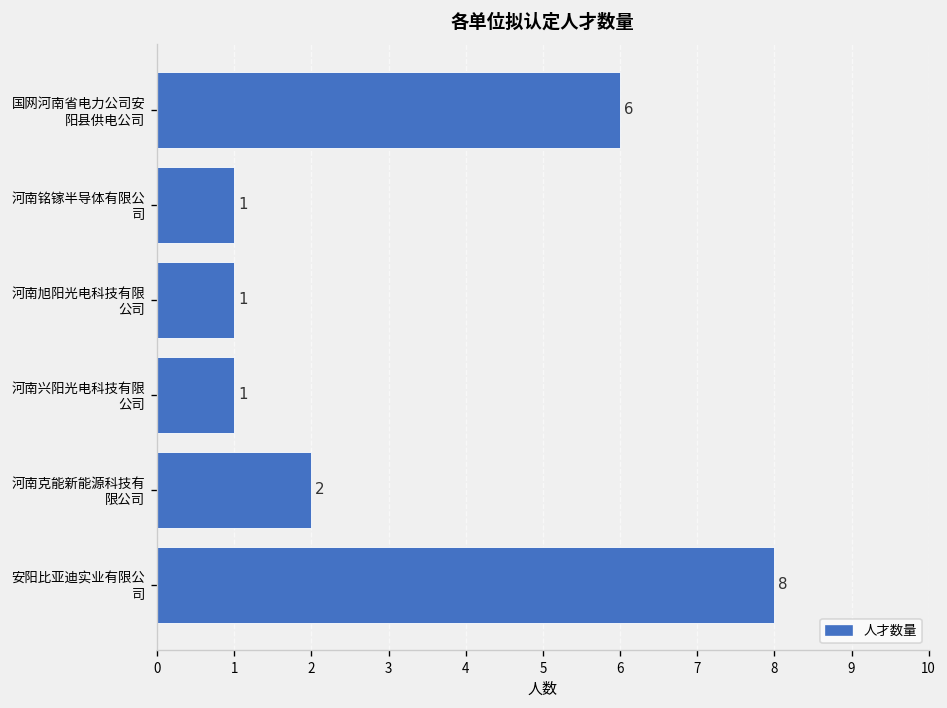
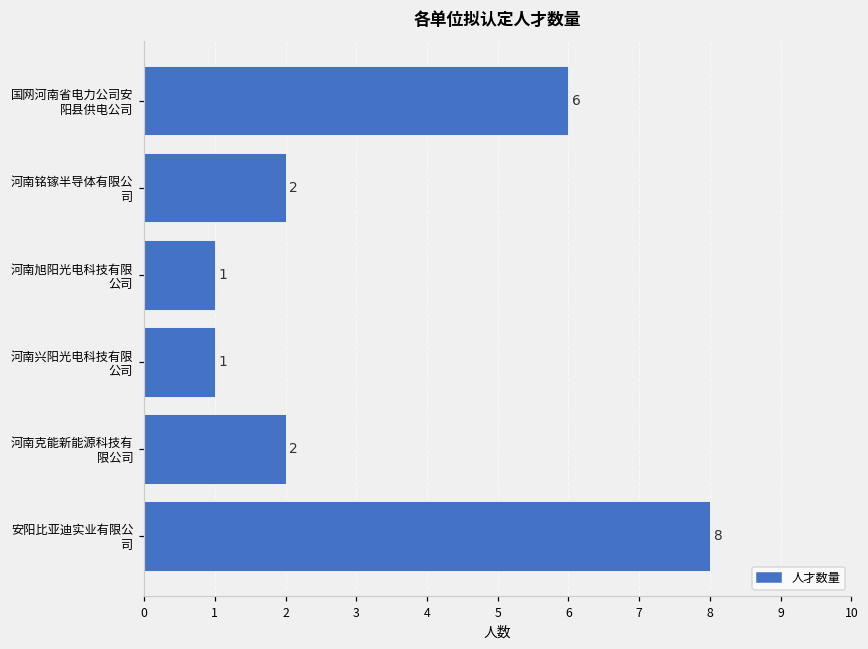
河南铭镓半导体有限公 司: 1 -> 2
